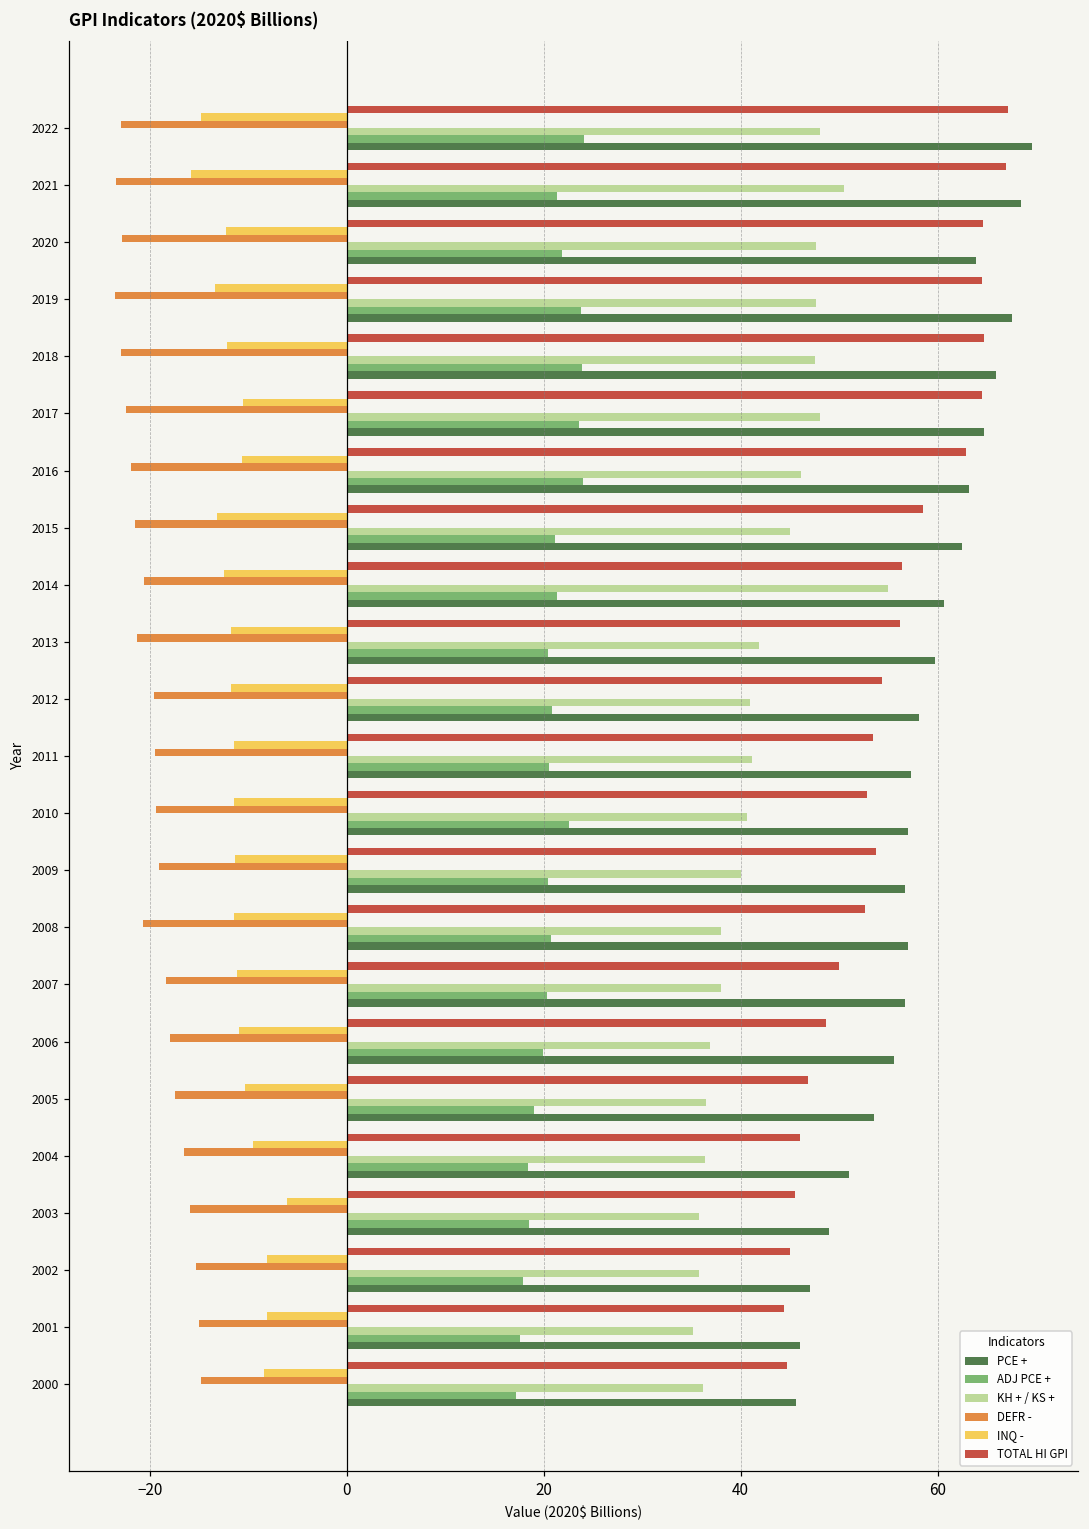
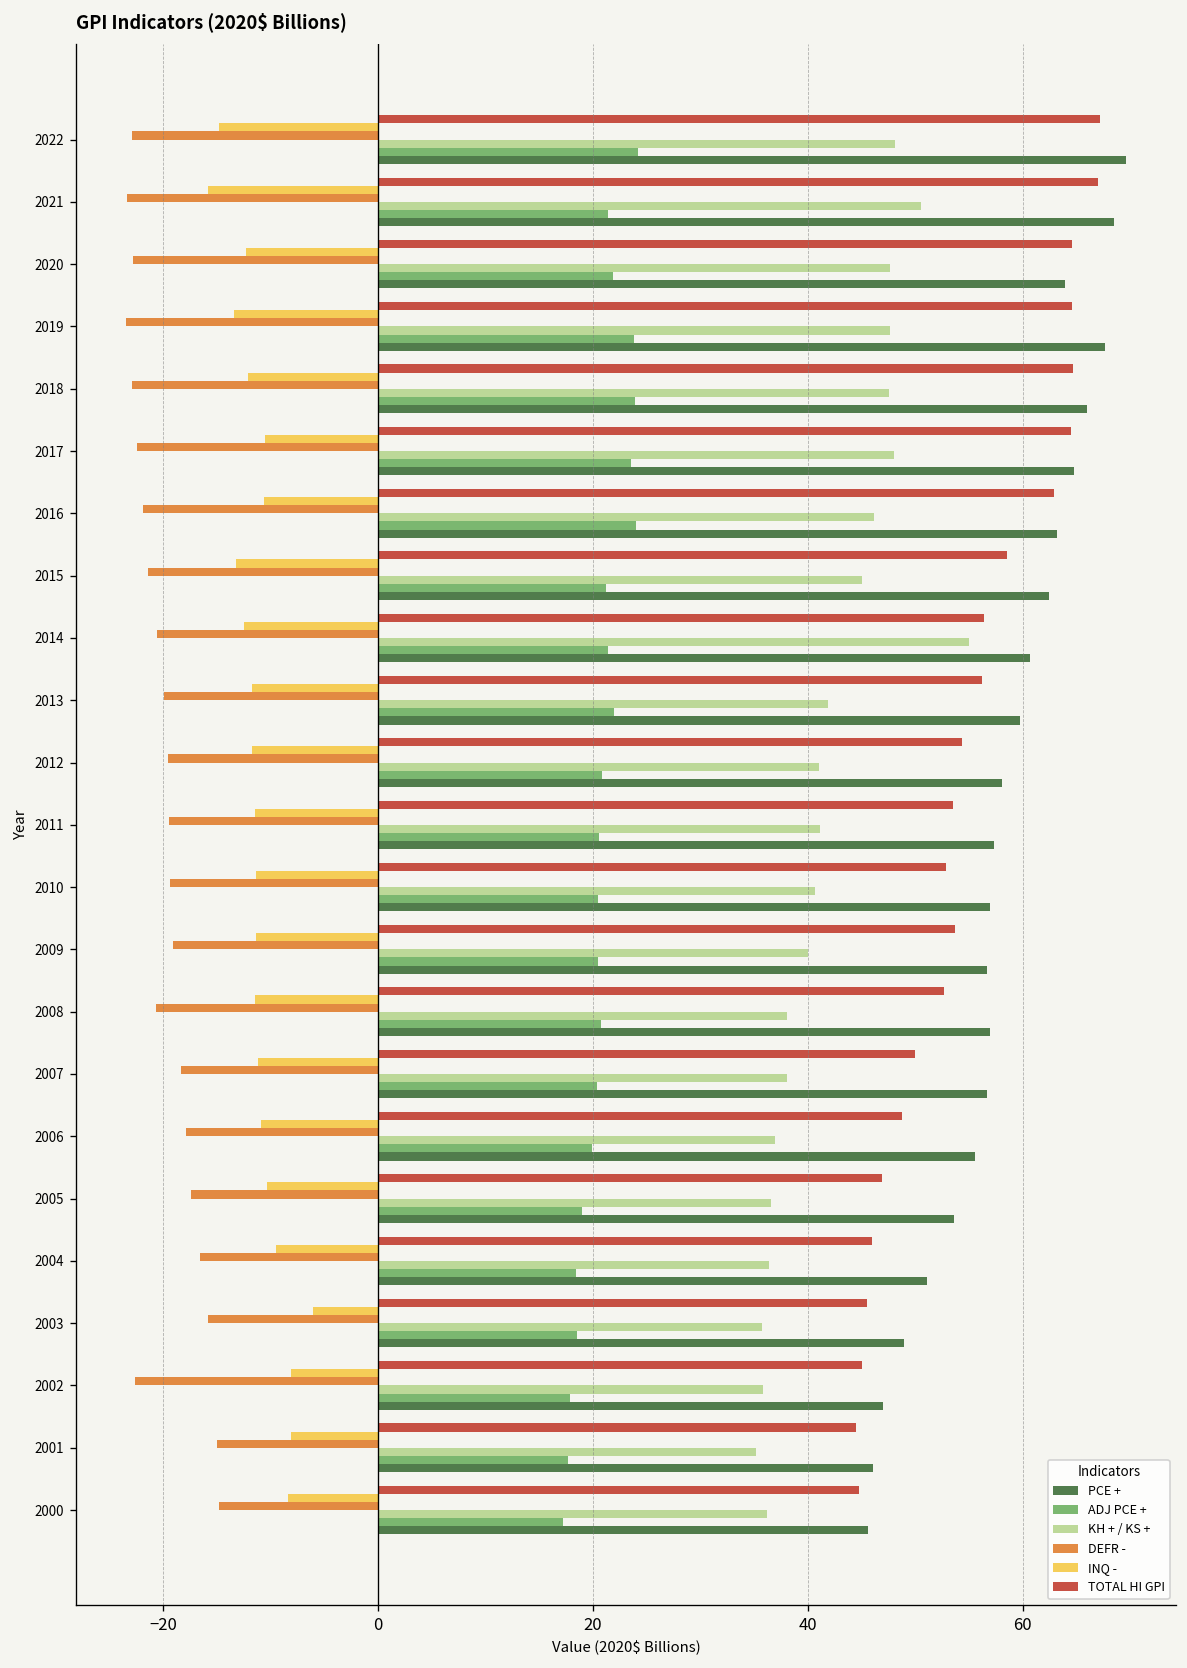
DEFR -, 2013: -21 -> -20
ADJ PCE +, 2013: 20 -> 22
ADJ PCE +, 2010: 23 -> 20
DEFR -, 2002: -15 -> -23
